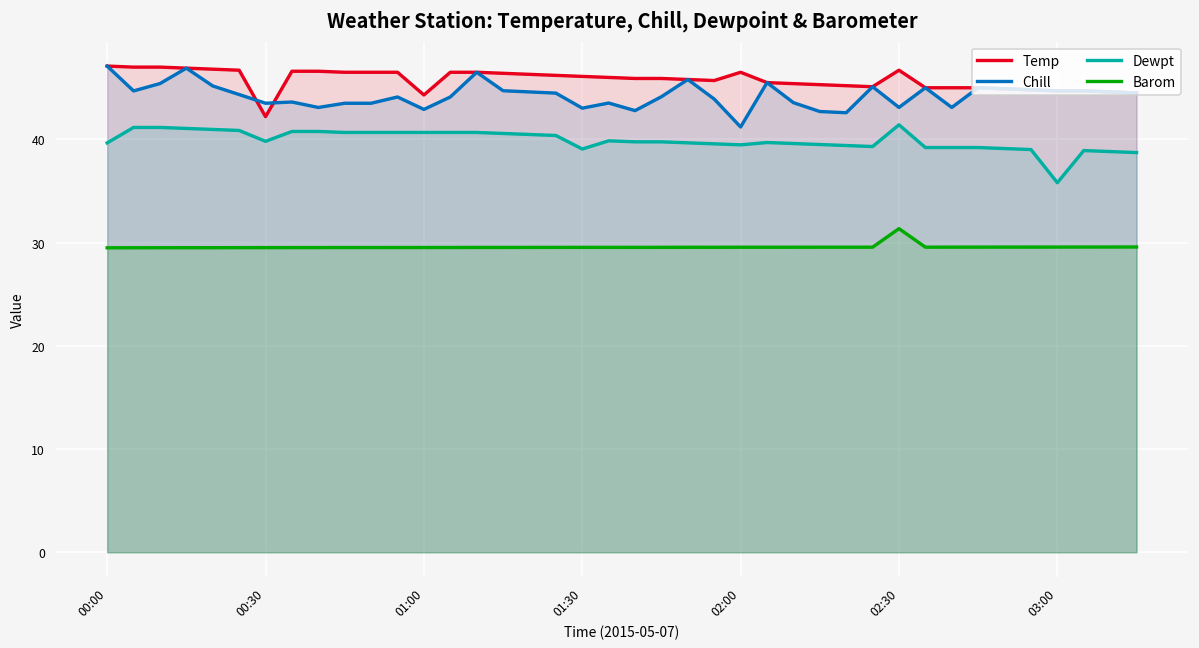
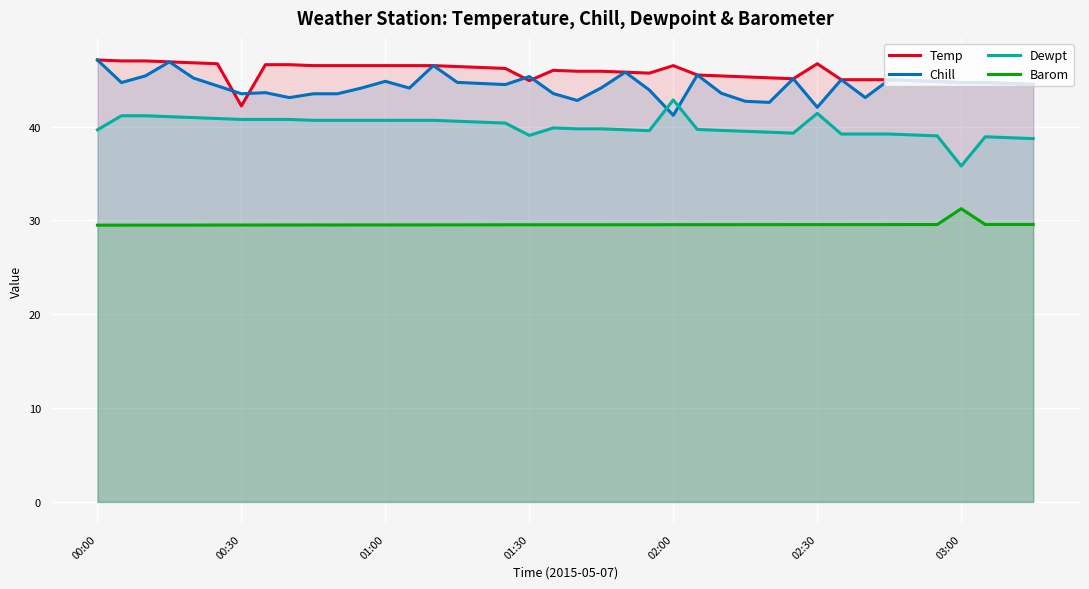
Dewpt, 00:30: 40 -> 41
Temp, 01:00: 44 -> 47
Chill, 01:00: 43 -> 45
Temp, 01:30: 46 -> 45
Chill, 01:30: 43 -> 45
Dewpt, 02:00: 39 -> 43
Chill, 02:30: 43 -> 42
Barom, 02:30: 31 -> 30
Barom, 03:00: 30 -> 31
